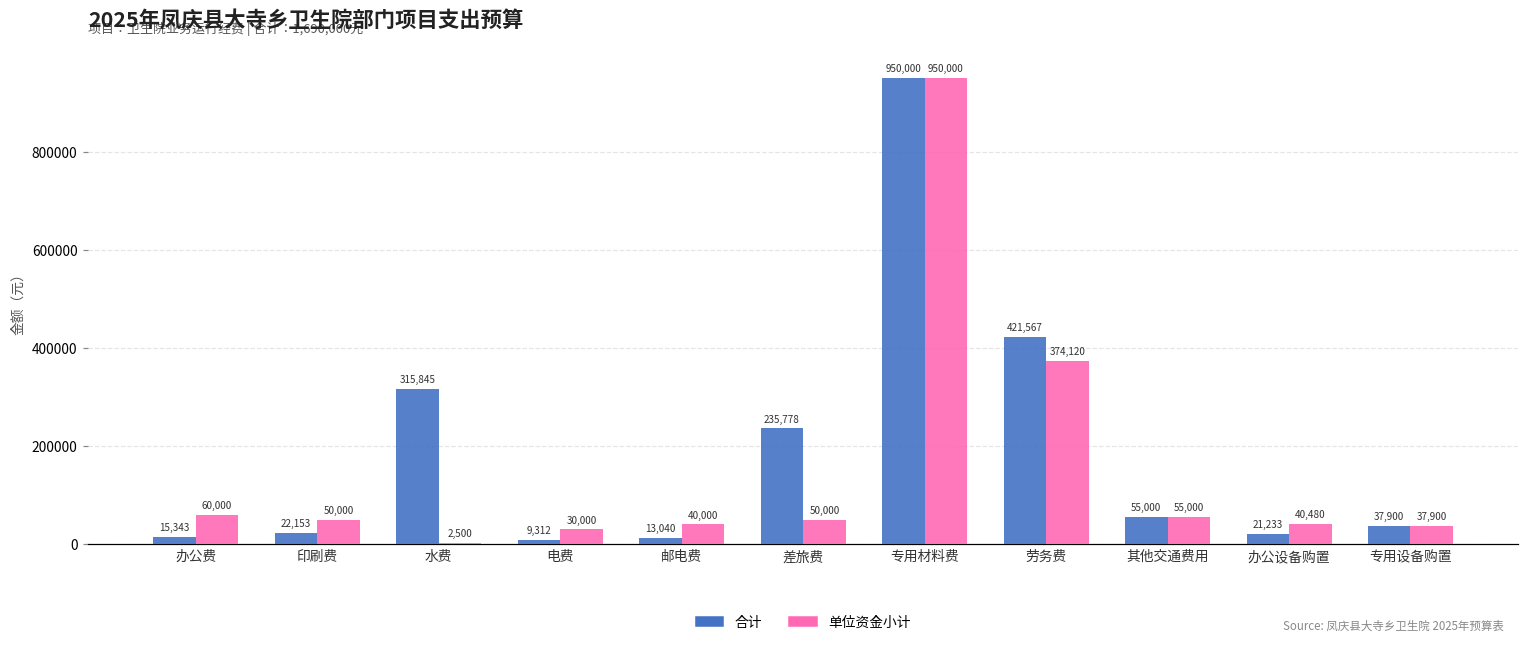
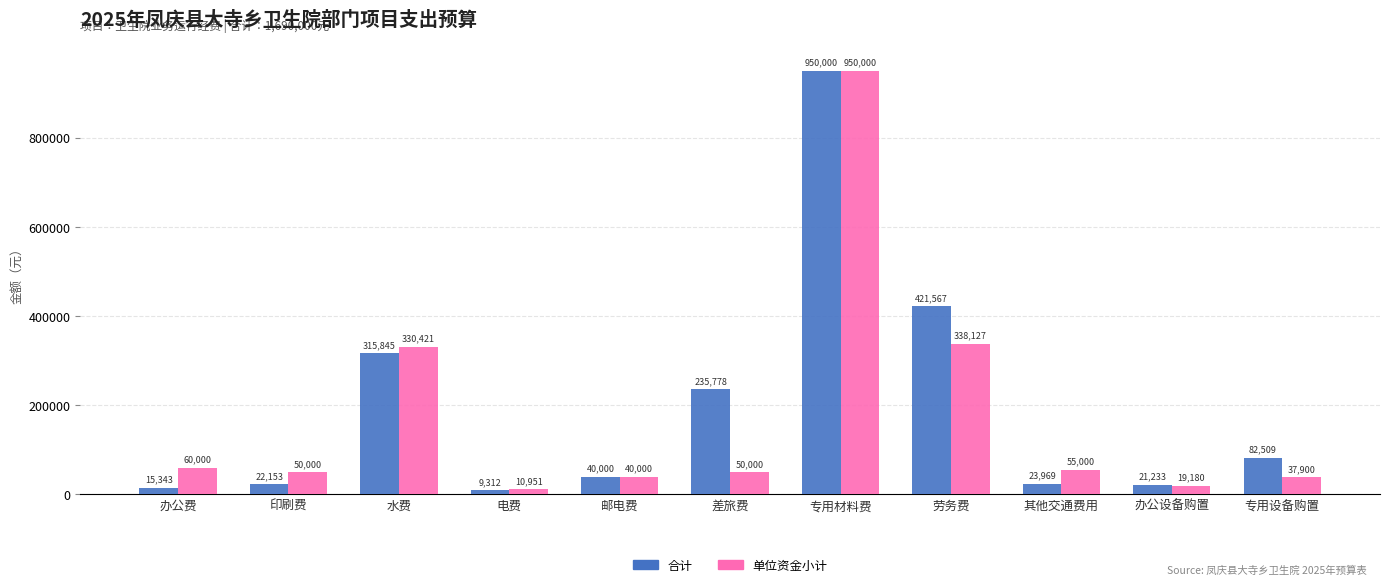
单位资金小计, 水费: 2,500 -> 330,421
单位资金小计, 电费: 30,000 -> 10,951
合计, 邮电费: 13,040 -> 40,000
单位资金小计, 劳务费: 374,120 -> 338,127
合计, 其他交通费用: 55,000 -> 23,969
单位资金小计, 办公设备购置: 40,480 -> 19,180
合计, 专用设备购置: 37,900 -> 82,509
